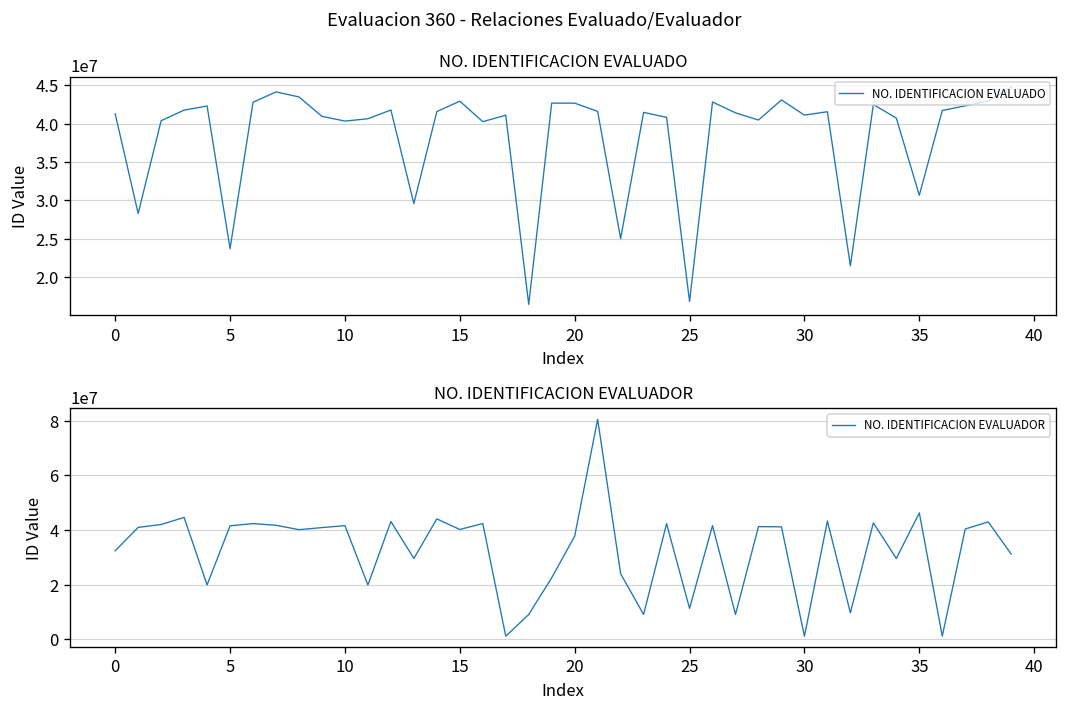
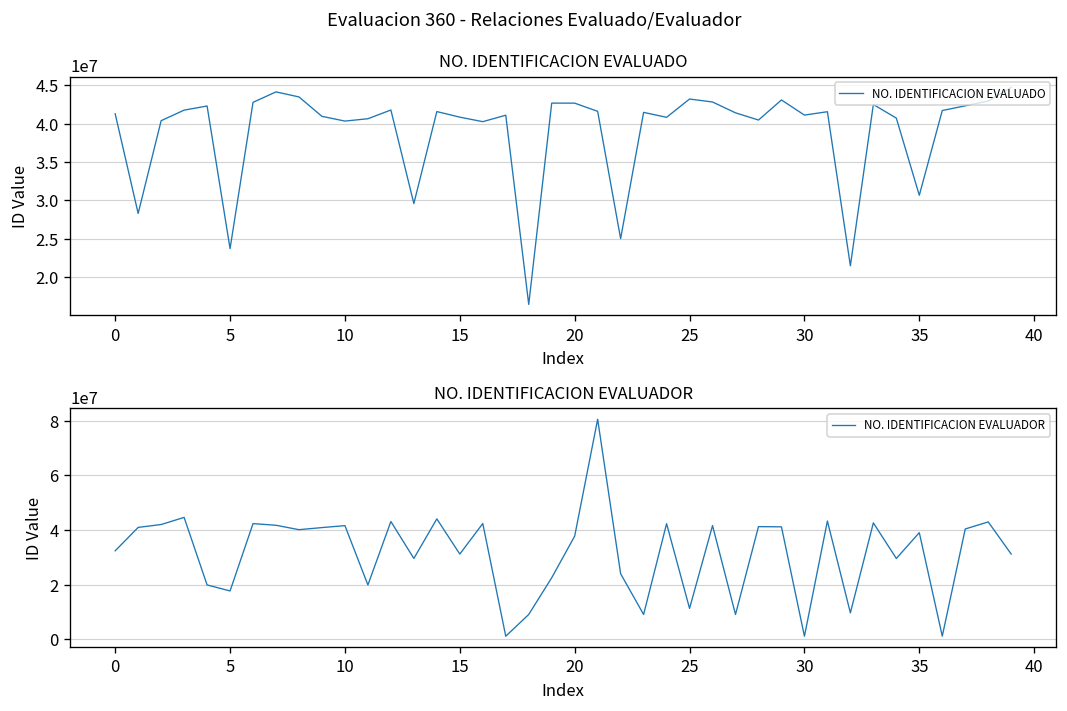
NO. IDENTIFICACION EVALUADO, 15: 43000000 -> 41000000
NO. IDENTIFICACION EVALUADO, 25: 17000000 -> 43000000
NO. IDENTIFICACION EVALUADOR, 5: 42000000 -> 18000000
NO. IDENTIFICACION EVALUADOR, 15: 40000000 -> 31000000
NO. IDENTIFICACION EVALUADOR, 35: 46000000 -> 39000000
